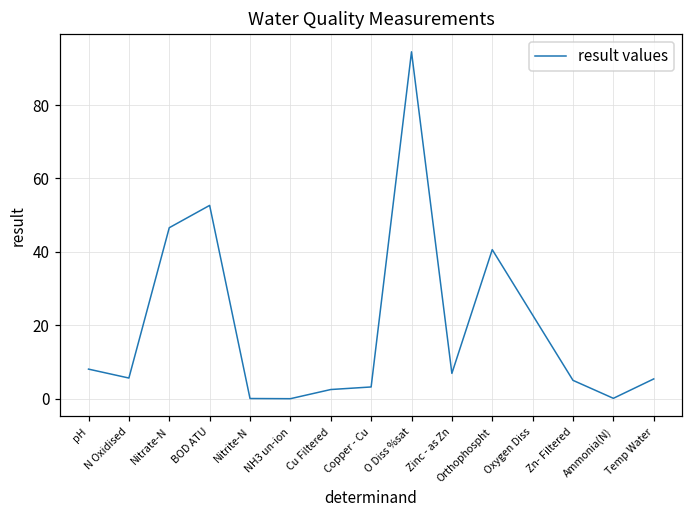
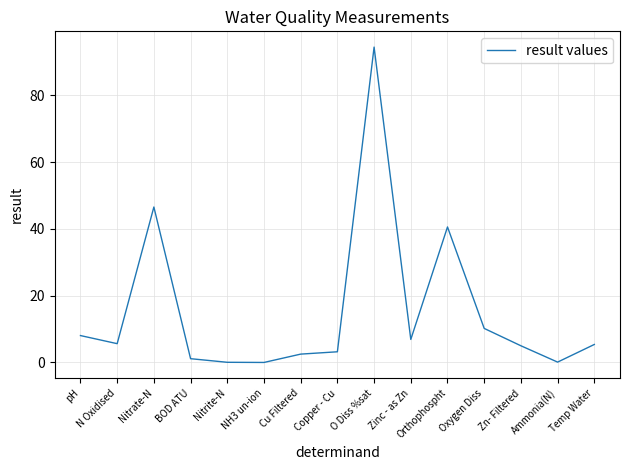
BOD ATU: 53 -> 1
Oxygen Diss: 23 -> 10
